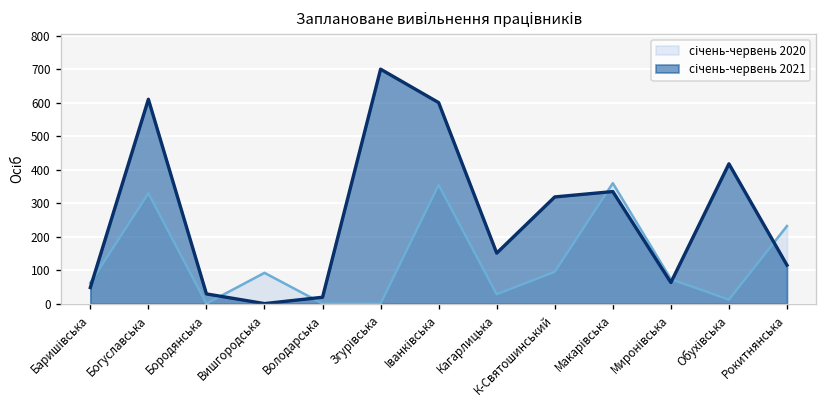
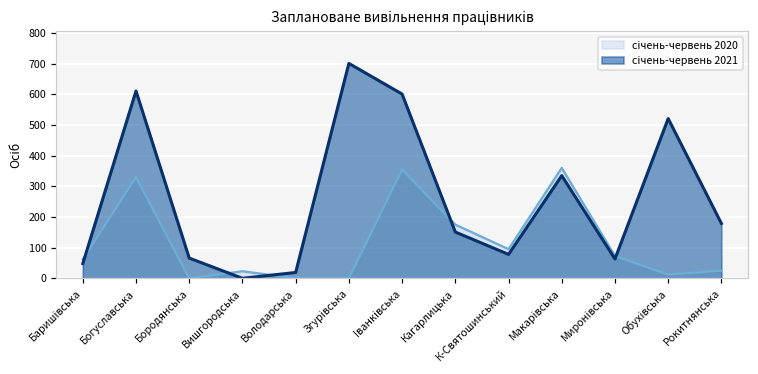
січень-червень 2021, Бородянська: 30 -> 70
січень-червень 2020, Вишгородська: 90 -> 20
січень-червень 2020, Кагарлицька: 30 -> 180
січень-червень 2021, К-Святошинський: 320 -> 80
січень-червень 2021, Обухівська: 420 -> 520
січень-червень 2020, Рокитнянська: 230 -> 30
січень-червень 2021, Рокитнянська: 120 -> 180
